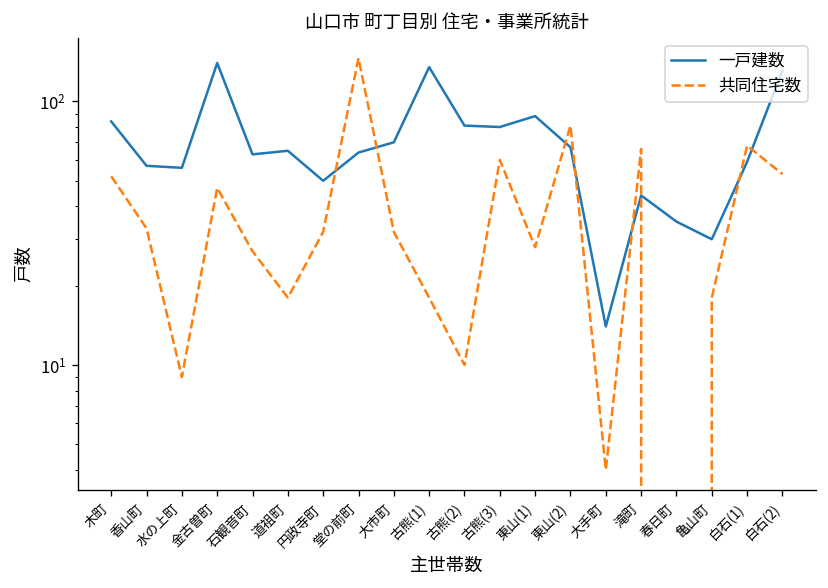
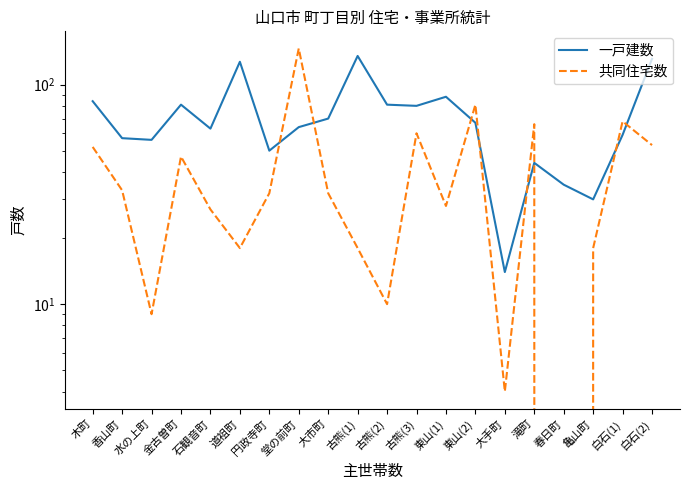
一戸建数, 金古曽町: 140 -> 81
一戸建数, 道祖町: 65 -> 130
